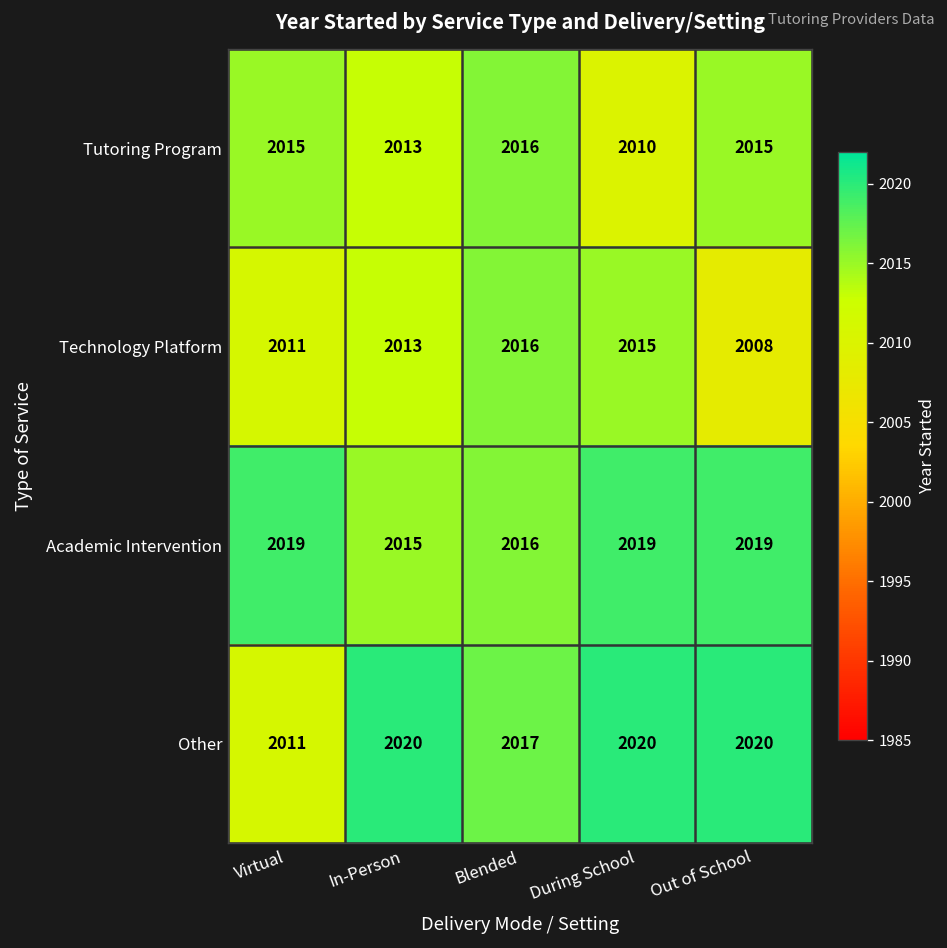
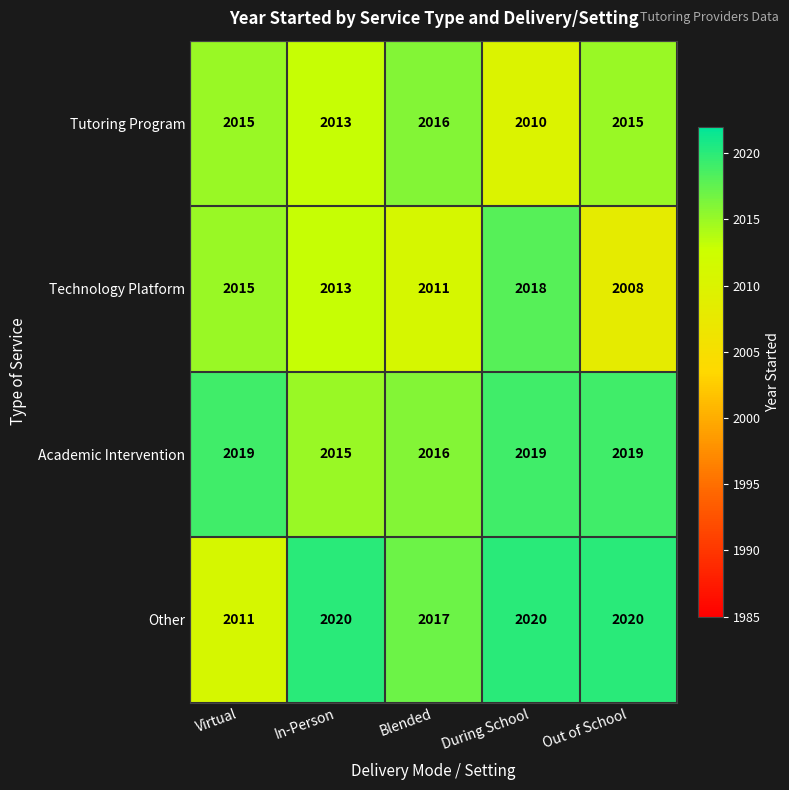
Technology Platform, Virtual: 2011 -> 2015
Technology Platform, Blended: 2016 -> 2011
Technology Platform, During School: 2015 -> 2018
